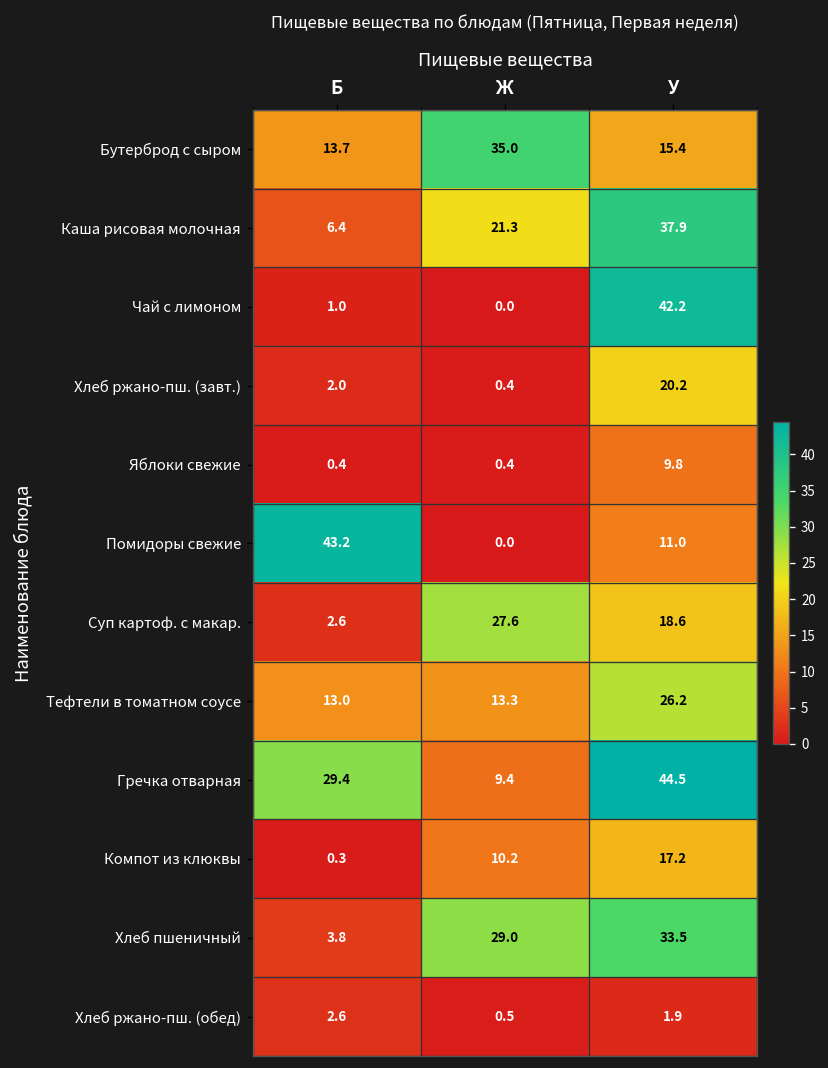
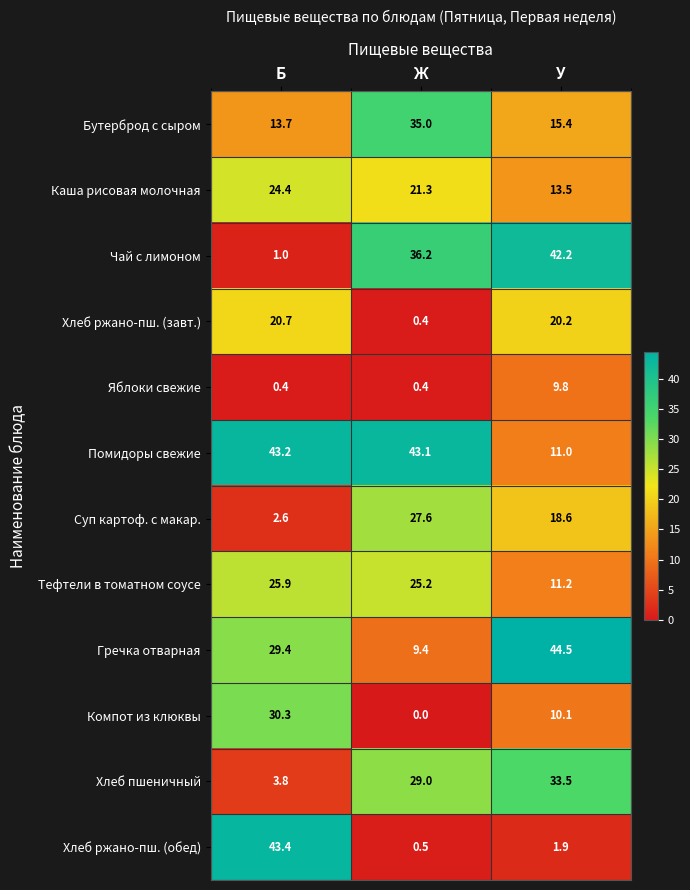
Каша рисовая молочная, Б: 6.4 -> 24.4
Каша рисовая молочная, У: 37.9 -> 13.5
Чай с лимоном, Ж: 0.0 -> 36.2
Хлеб ржано-пш. (завт.), Б: 2.0 -> 20.7
Помидоры свежие, Ж: 0.0 -> 43.1
Тефтели в томатном соусе, Б: 13.0 -> 25.9
Тефтели в томатном соусе, Ж: 13.3 -> 25.2
Тефтели в томатном соусе, У: 26.2 -> 11.2
Компот из клюквы, Б: 0.3 -> 30.3
Компот из клюквы, Ж: 10.2 -> 0.0
Компот из клюквы, У: 17.2 -> 10.1
Хлеб ржано-пш. (обед), Б: 2.6 -> 43.4
